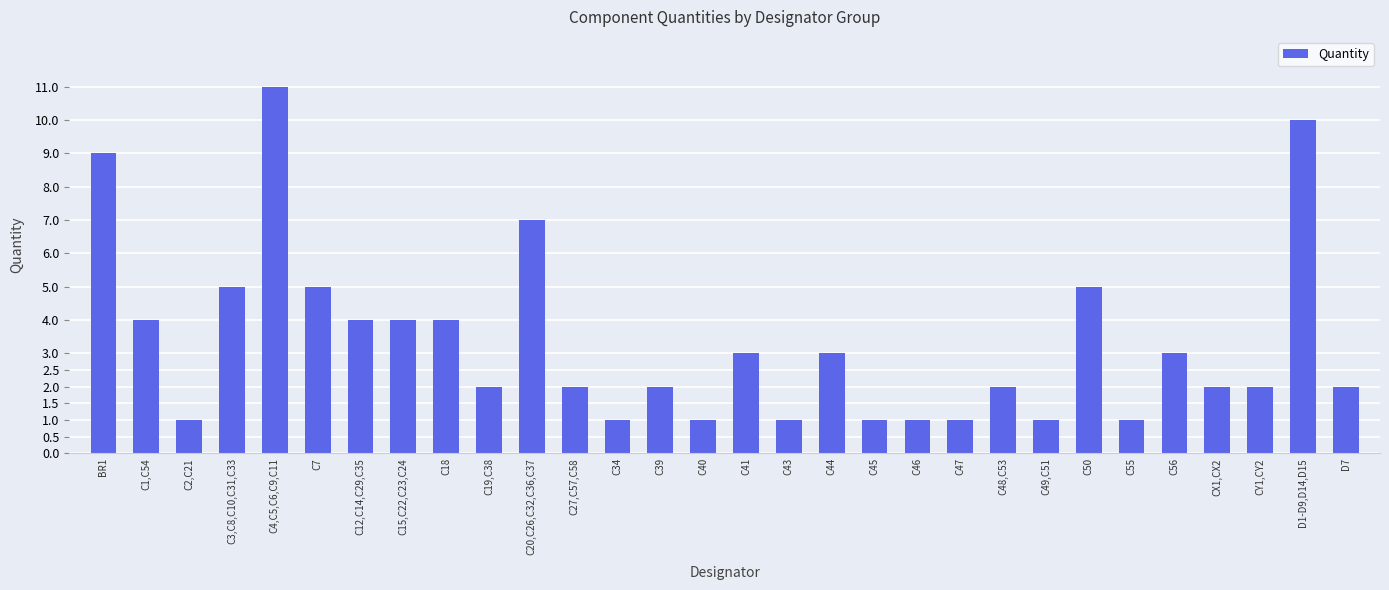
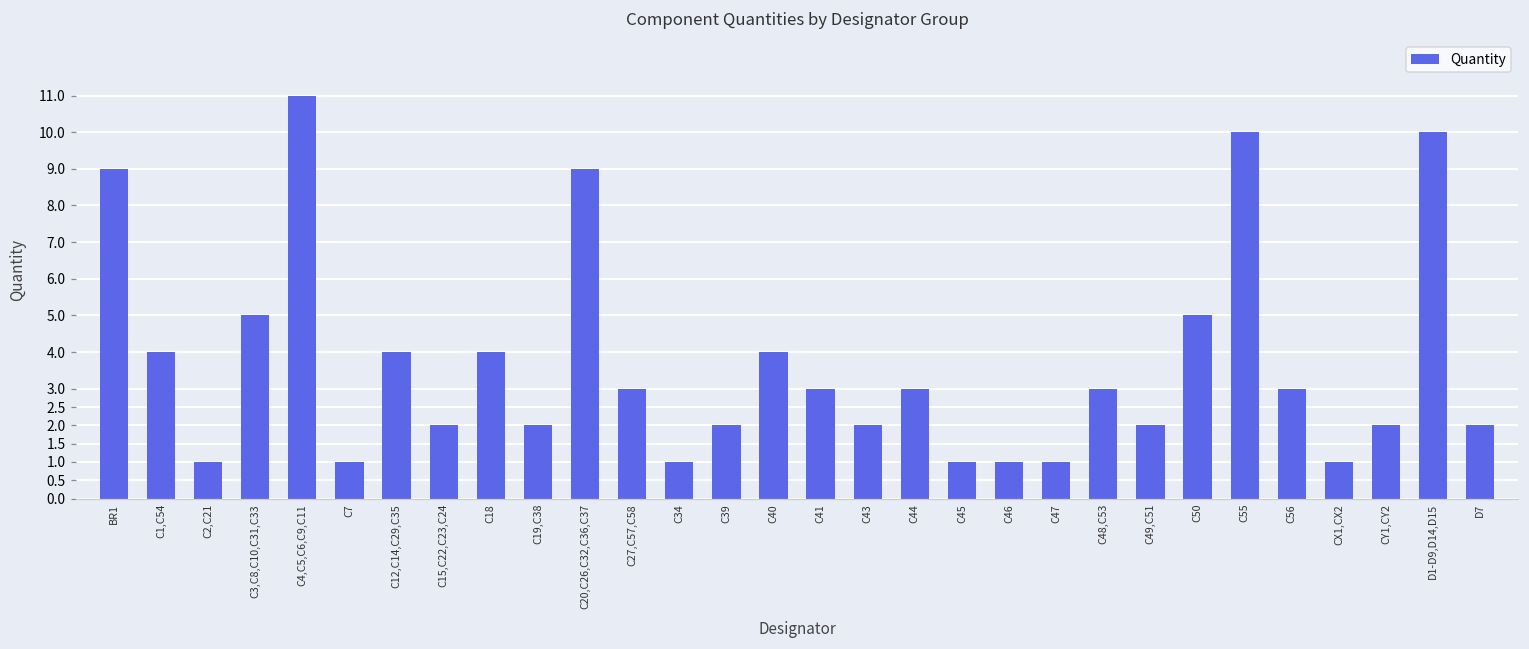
C7: 5 -> 1
C15,C22,C23,C24: 4 -> 2
C20,C26,C32,C36,C37: 7 -> 9
C27,C57,C58: 2 -> 3
C40: 1 -> 4
C43: 1 -> 2
C48,C53: 2 -> 3
C49,C51: 1 -> 2
C55: 1 -> 10
CX1,CX2: 2 -> 1
